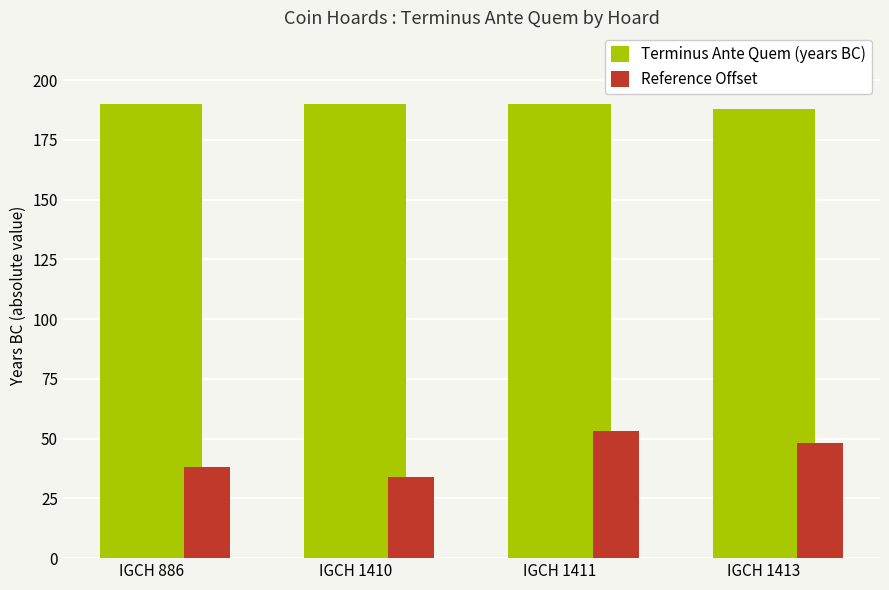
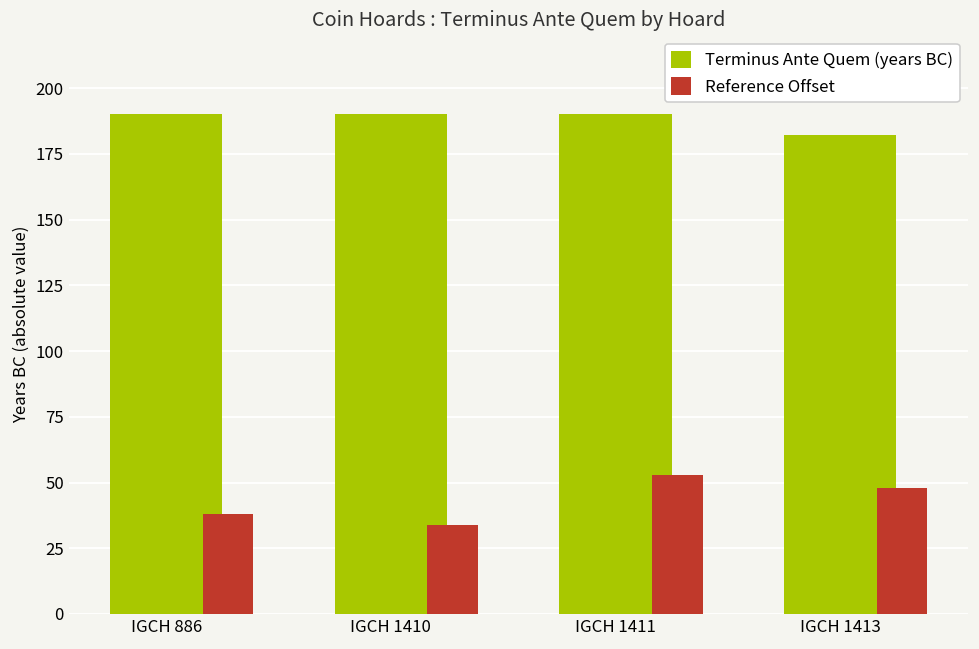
Terminus Ante Quem (years BC), IGCH 1413: 188 -> 182
